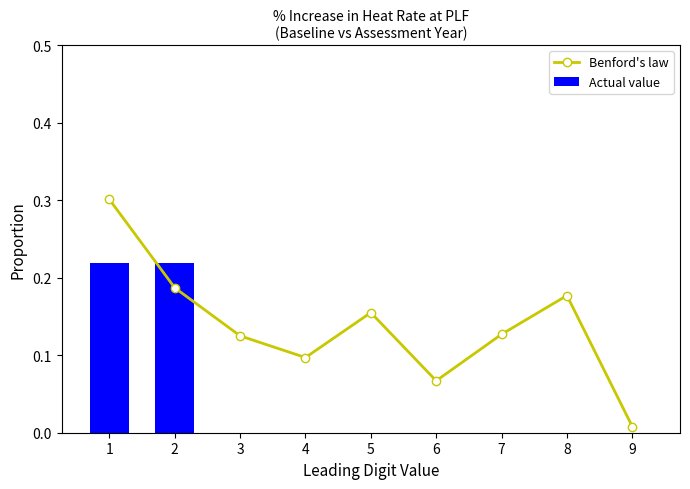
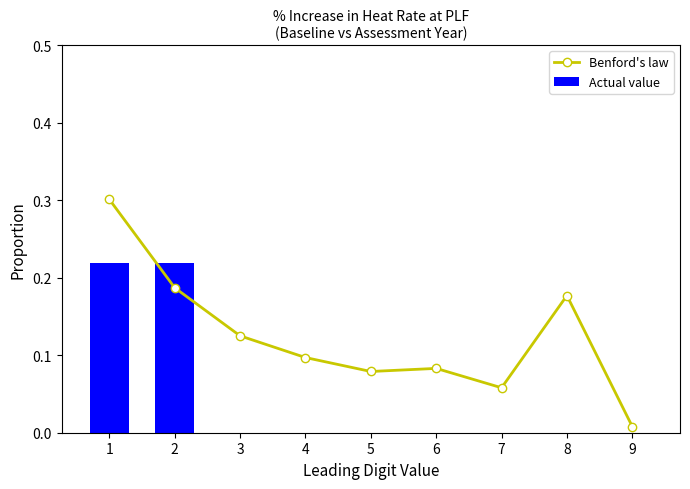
Benford's law, 5: 0.16 -> 0.08
Benford's law, 6: 0.07 -> 0.08
Benford's law, 7: 0.13 -> 0.06
